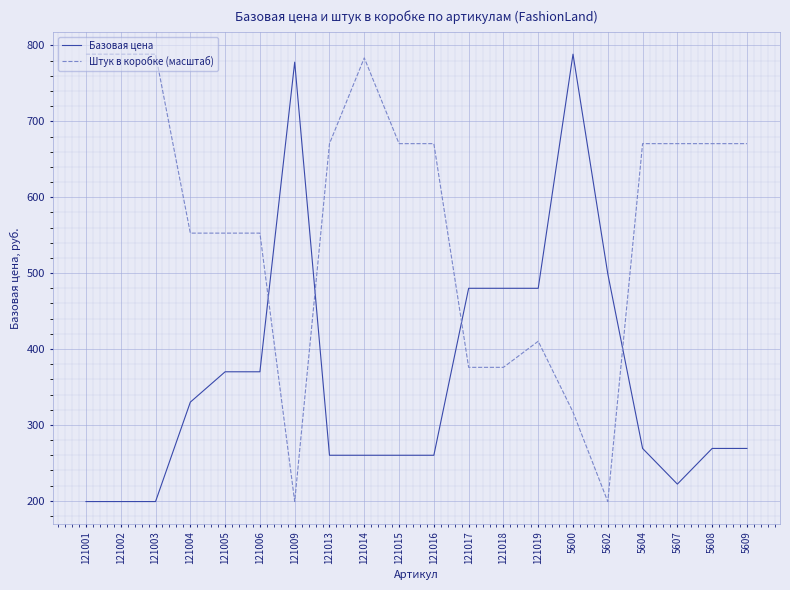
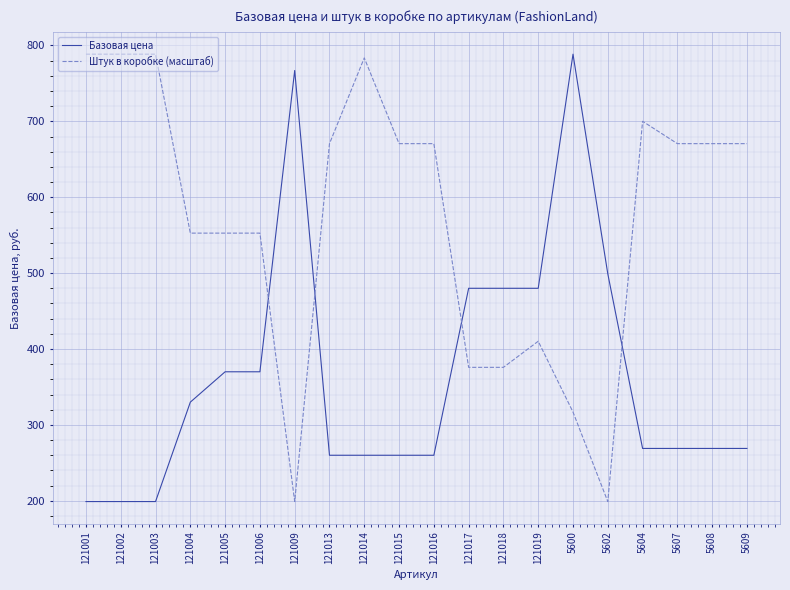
Базовая цена, 121009: 780 -> 770
Штук в коробке (масштаб), 5604: 670 -> 700
Базовая цена, 5607: 220 -> 270
